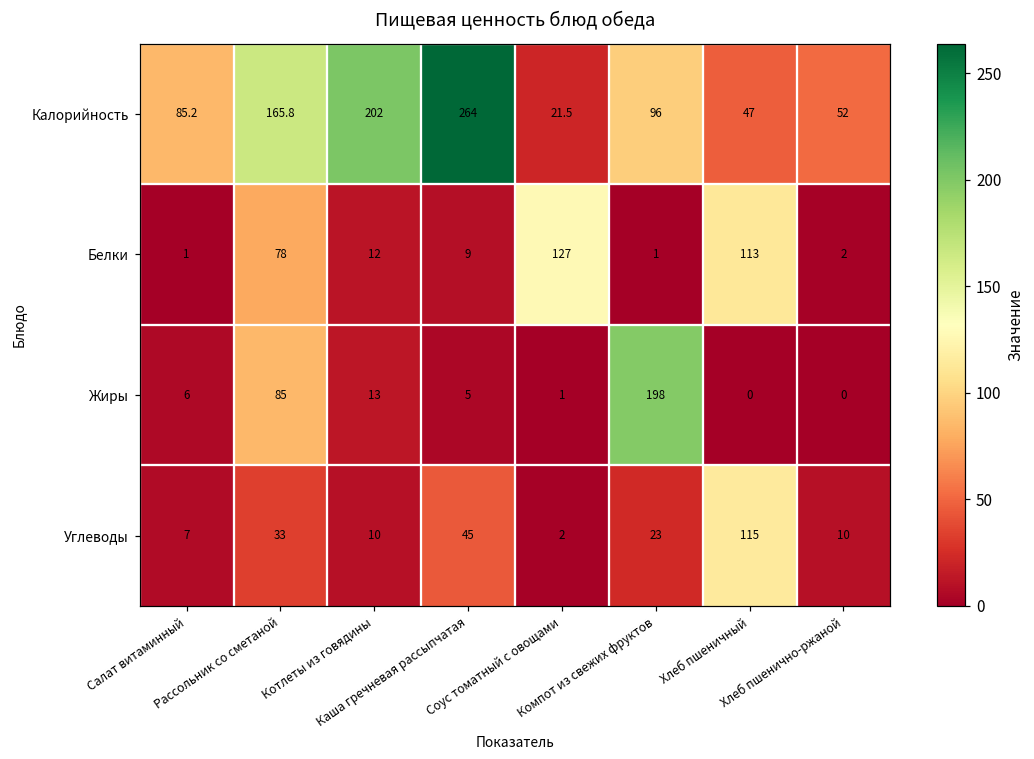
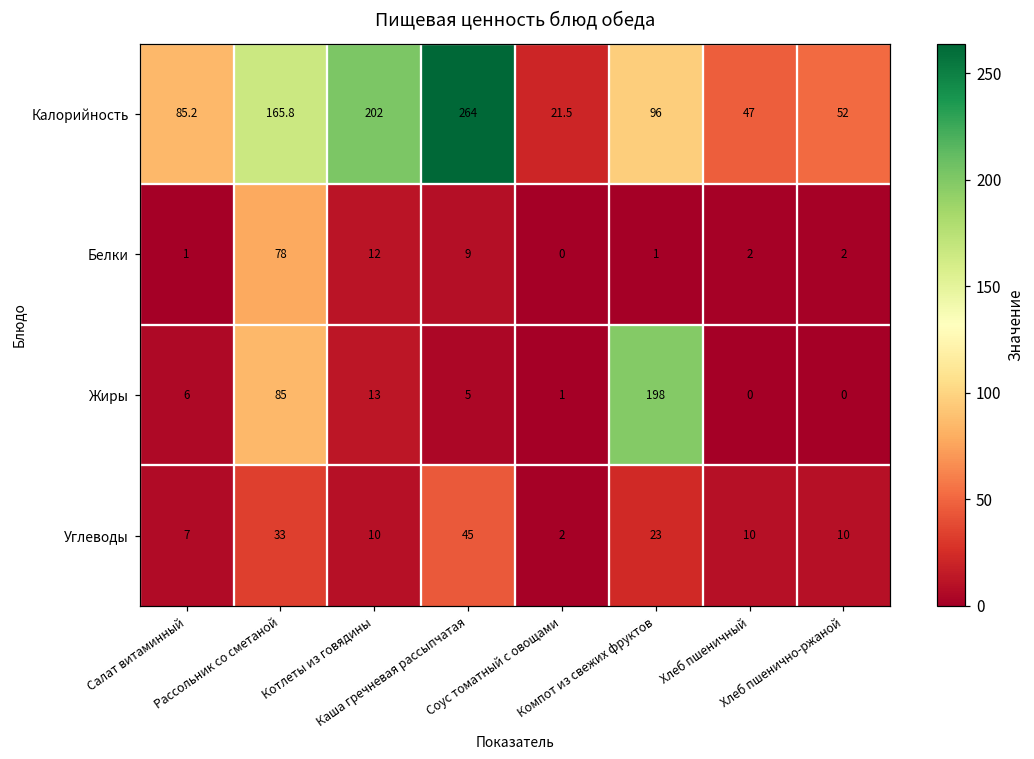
Белки, Соус томатный с овощами: 127 -> 0
Белки, Хлеб пшеничный: 113 -> 2
Углеводы, Хлеб пшеничный: 115 -> 10
